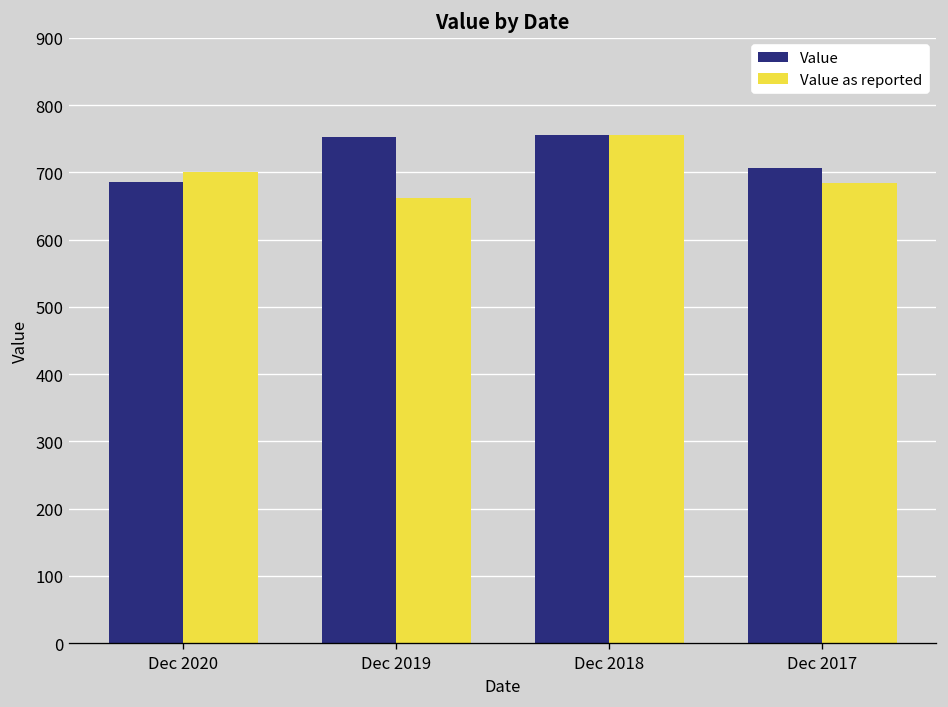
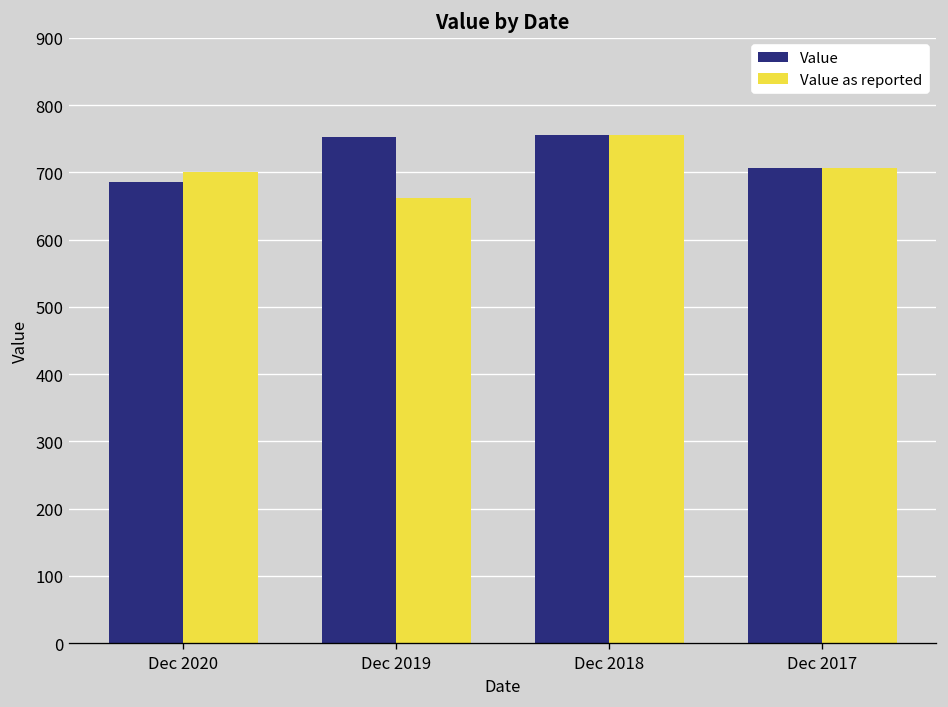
Value as reported, Dec 2017: 680 -> 710
